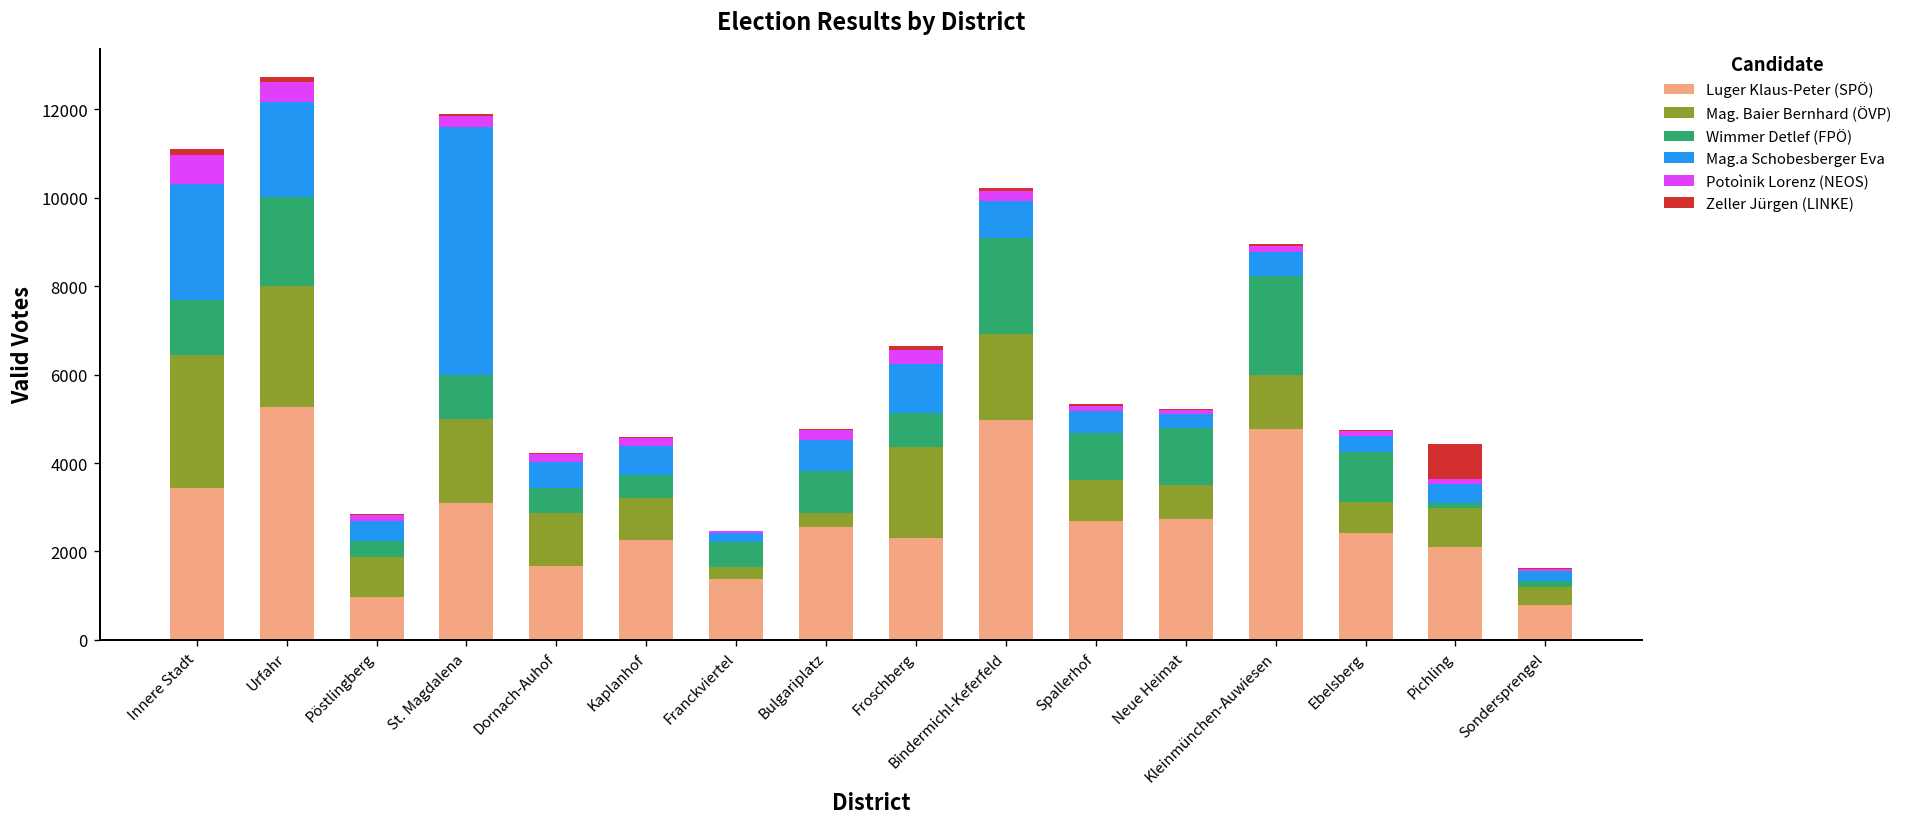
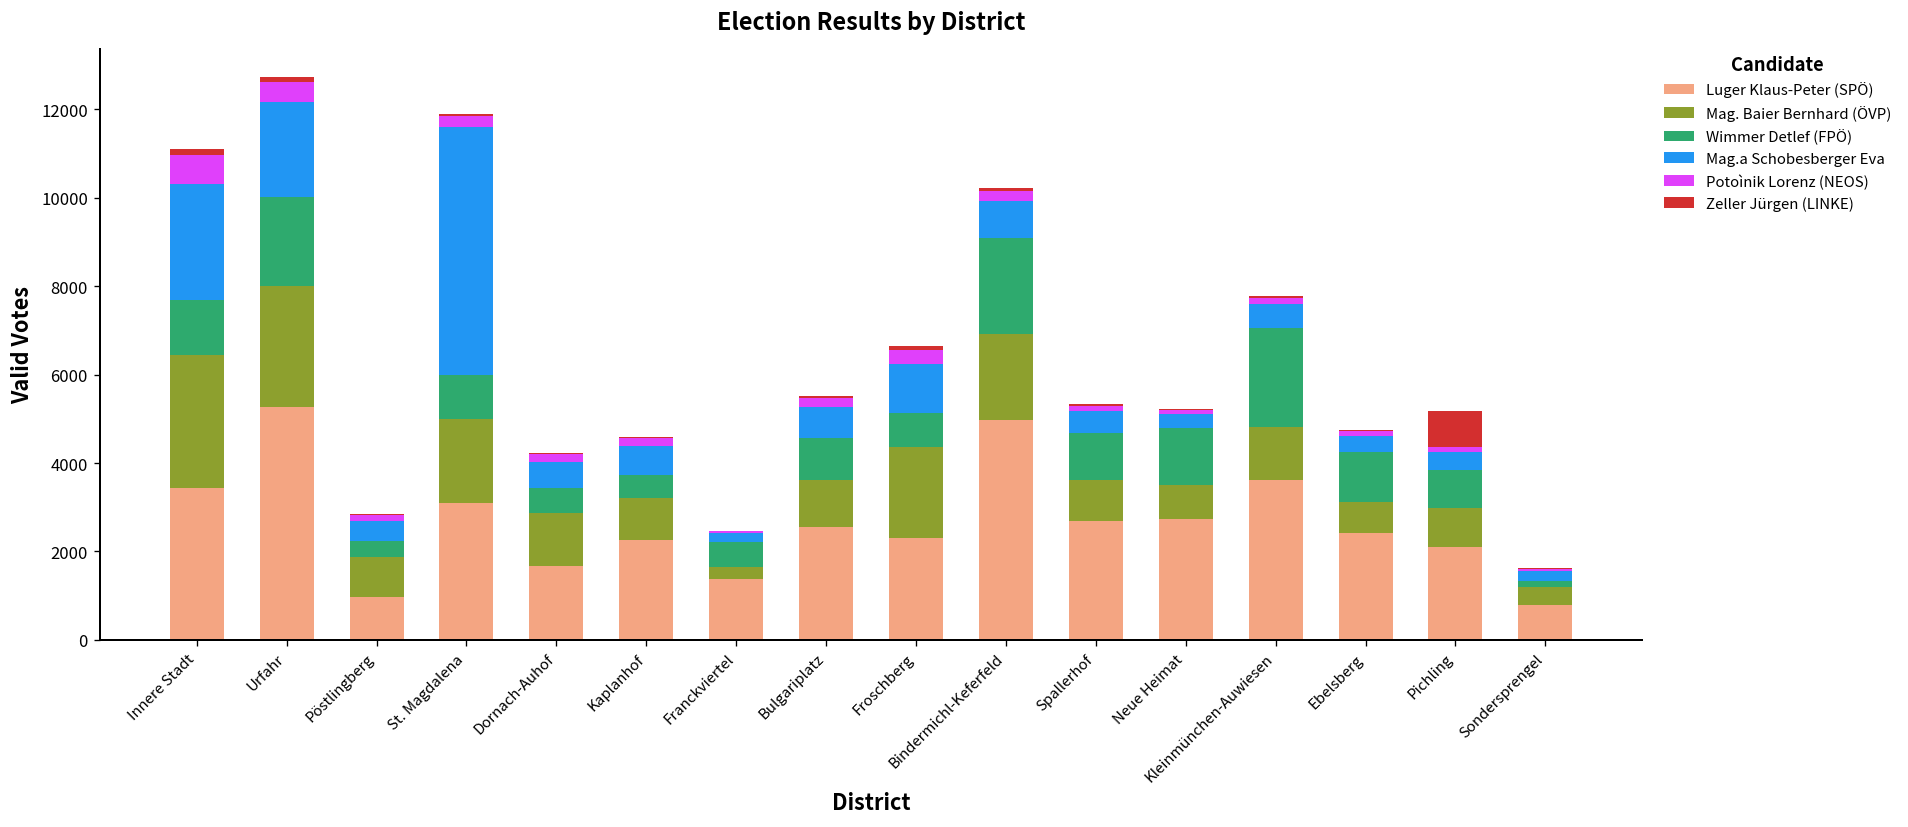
Mag. Baier Bernhard (ÖVP), Bulgariplatz: 300 -> 1100
Luger Klaus-Peter (SPÖ), Kleinmünchen-Auwiesen: 4800 -> 3600
Wimmer Detlef (FPÖ), Pichling: 100 -> 900
